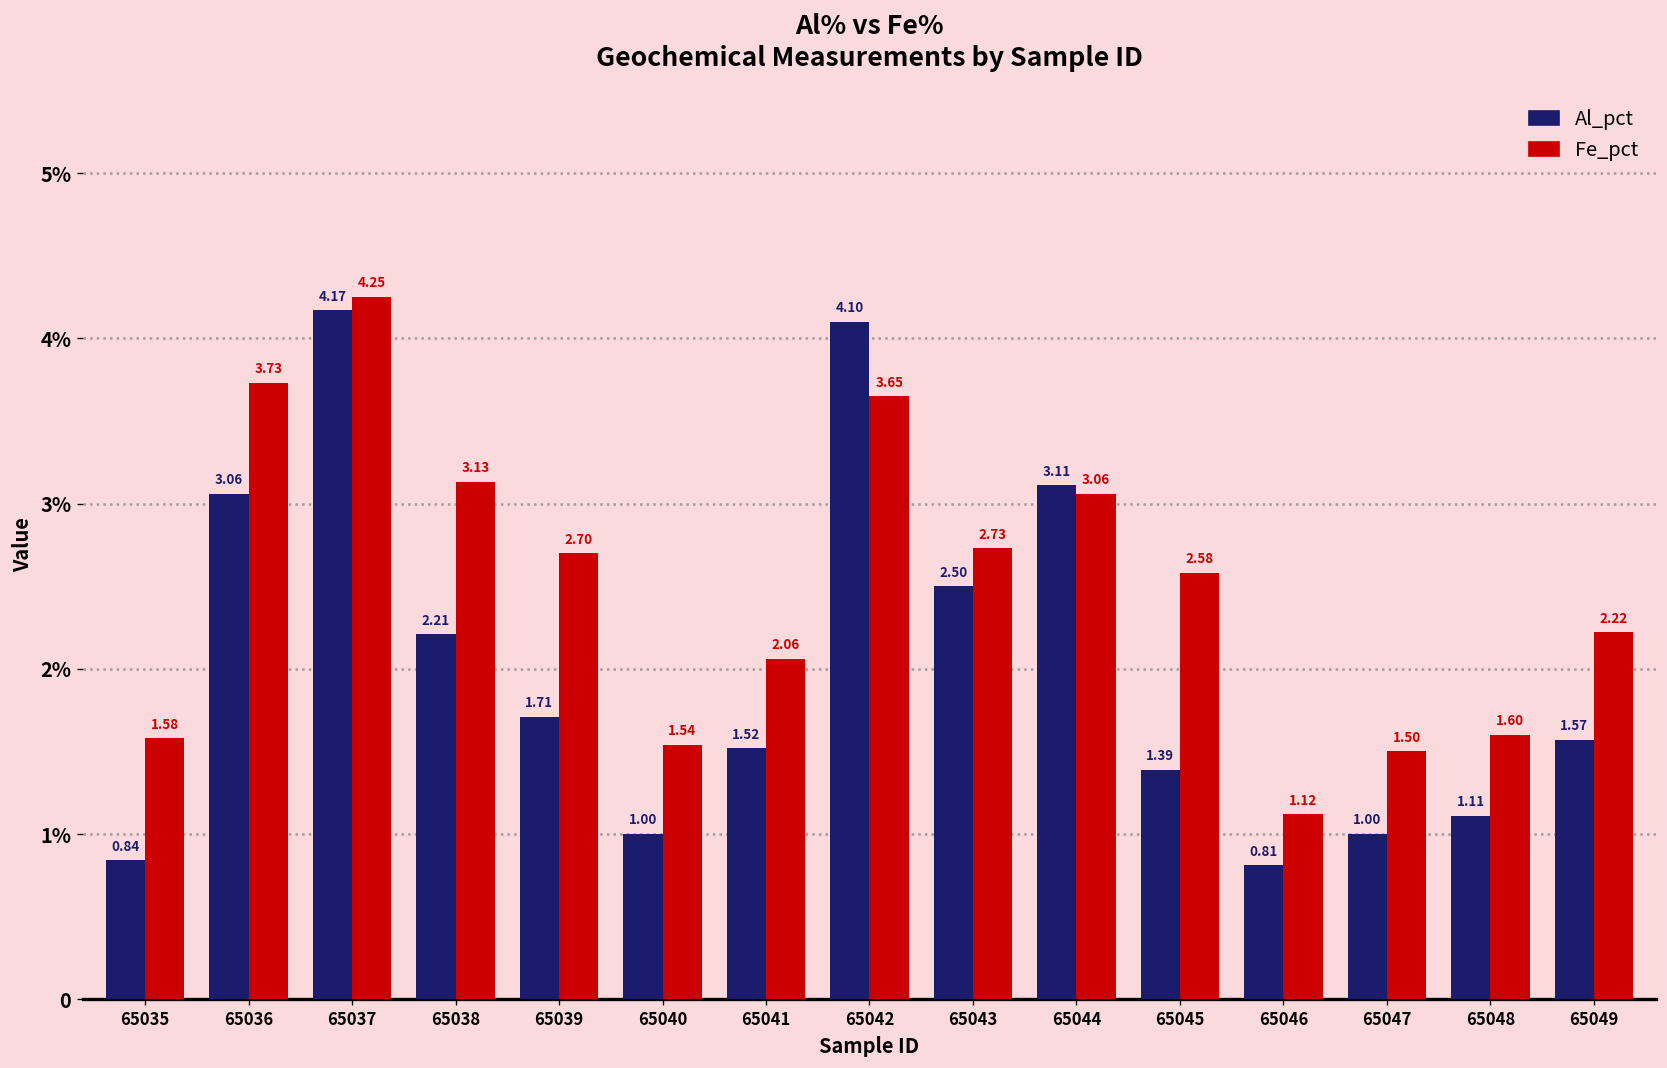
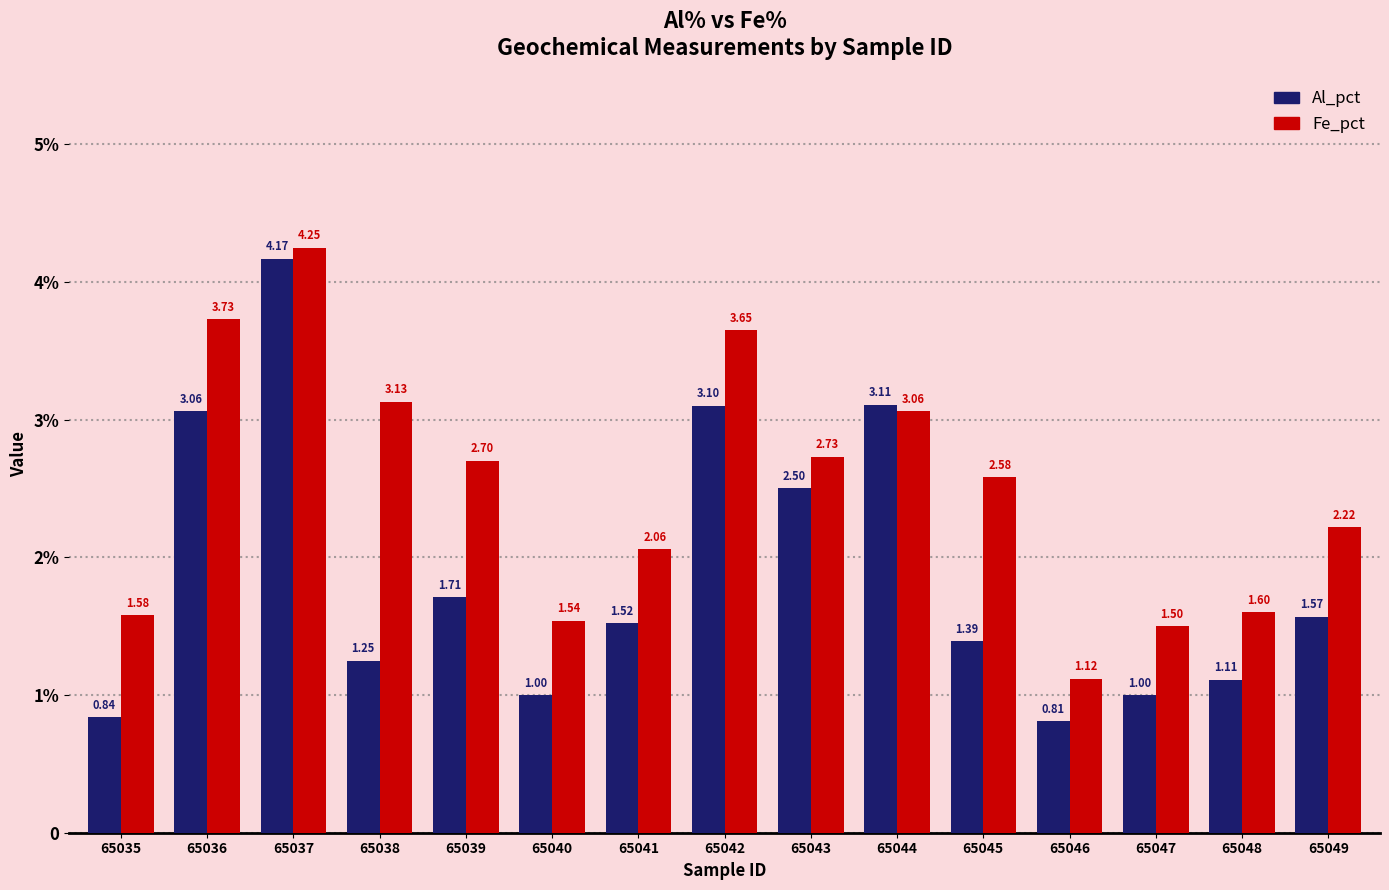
Al_pct, 65038: 2.21 -> 1.25
Al_pct, 65042: 4.10 -> 3.10
